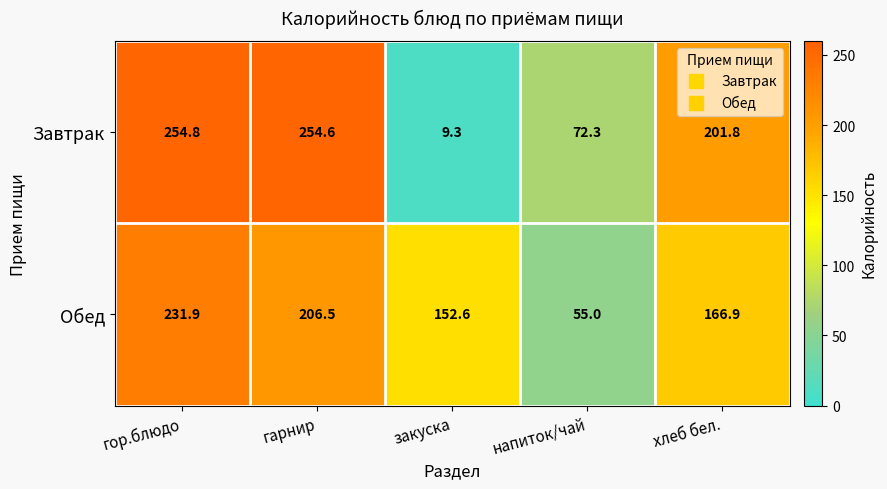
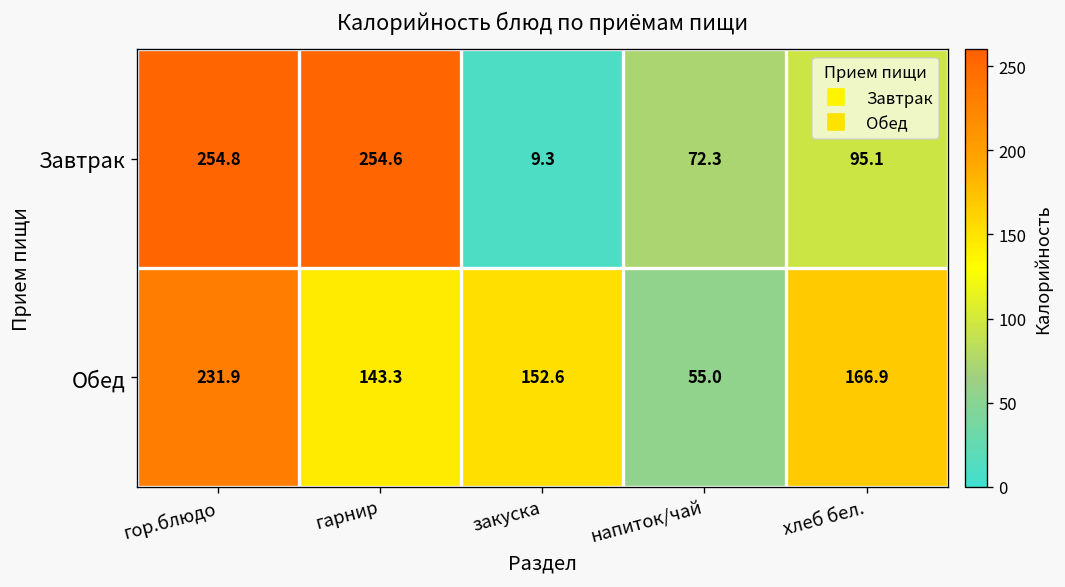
Завтрак, хлеб бел.: 201.8 -> 95.1
Обед, гарнир: 206.5 -> 143.3
